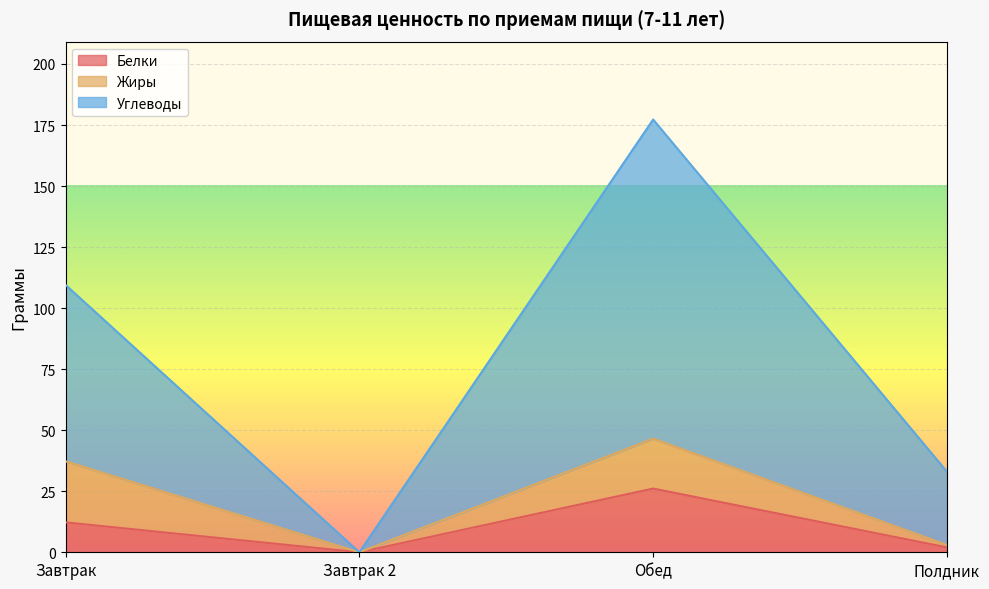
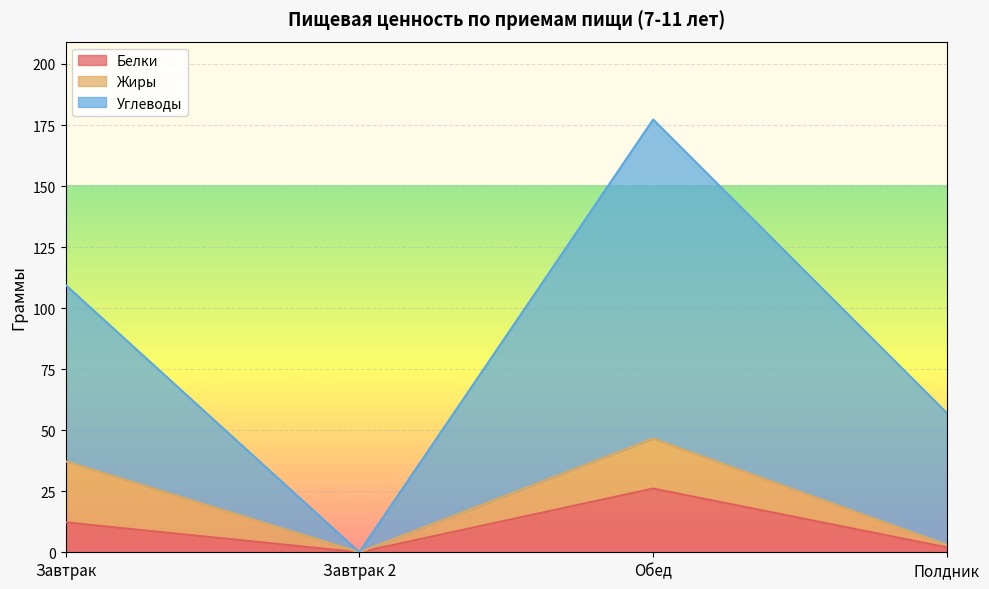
Углеводы, Полдник: 30 -> 54
